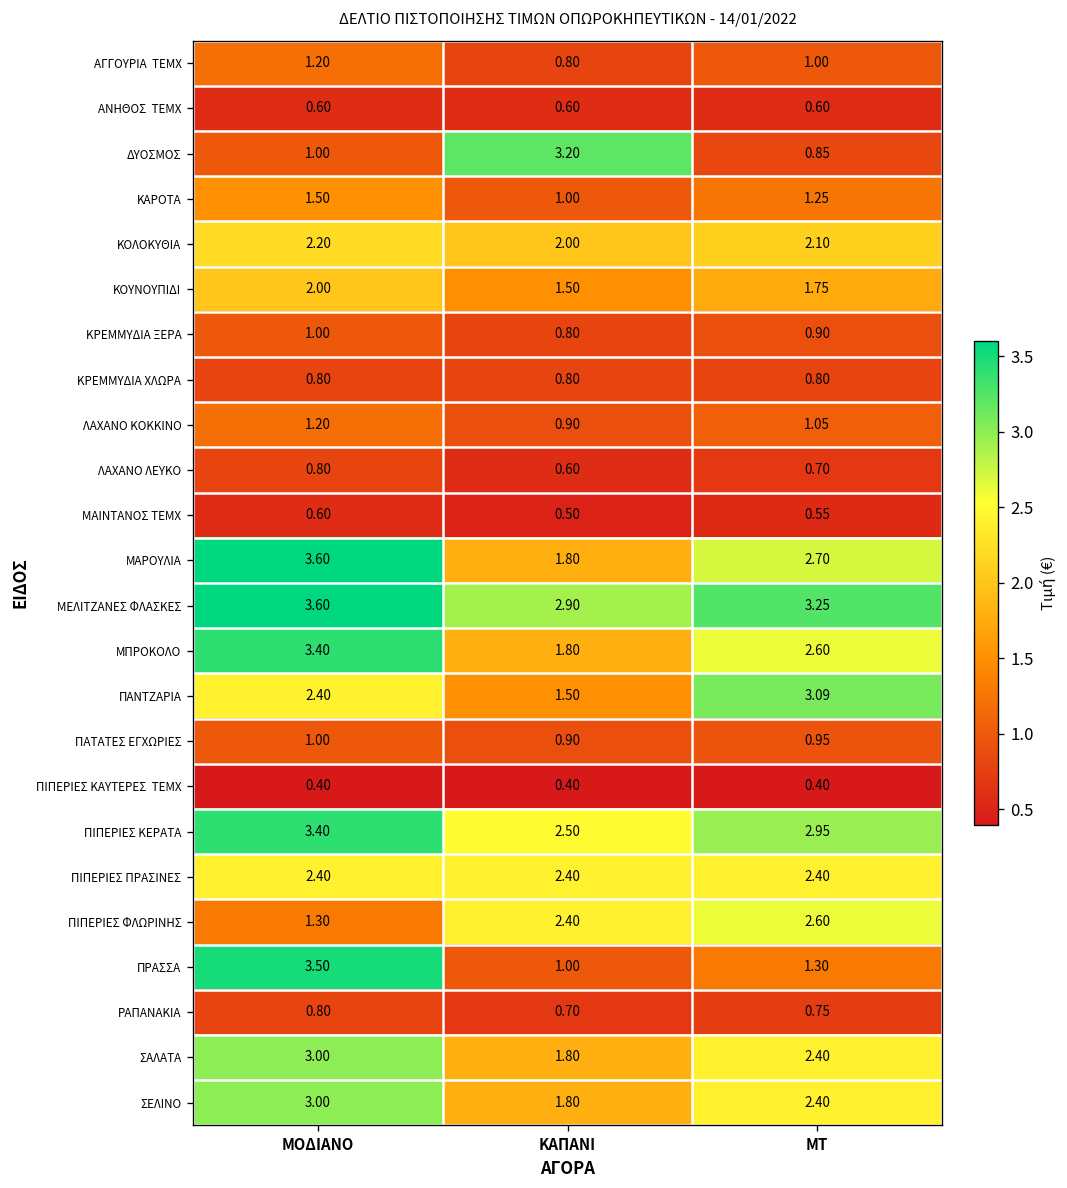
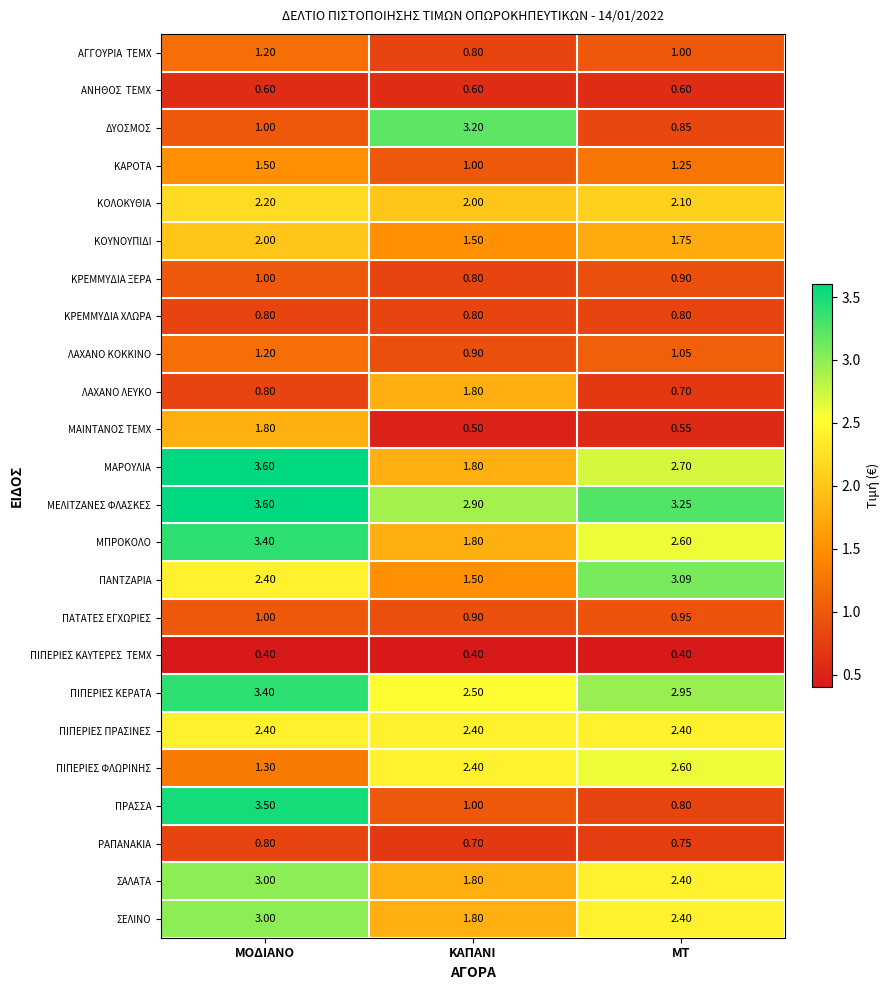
ΛΑΧΑΝΟ ΛΕΥΚΟ, ΚΑΠΑΝΙ: 0.60 -> 1.80
ΜΑΙΝΤΑΝΟΣ ΤΕΜΧ, ΜΟΔΙΑΝΟ: 0.60 -> 1.80
ΠΡΑΣΣΑ, ΜΤ: 1.30 -> 0.80
